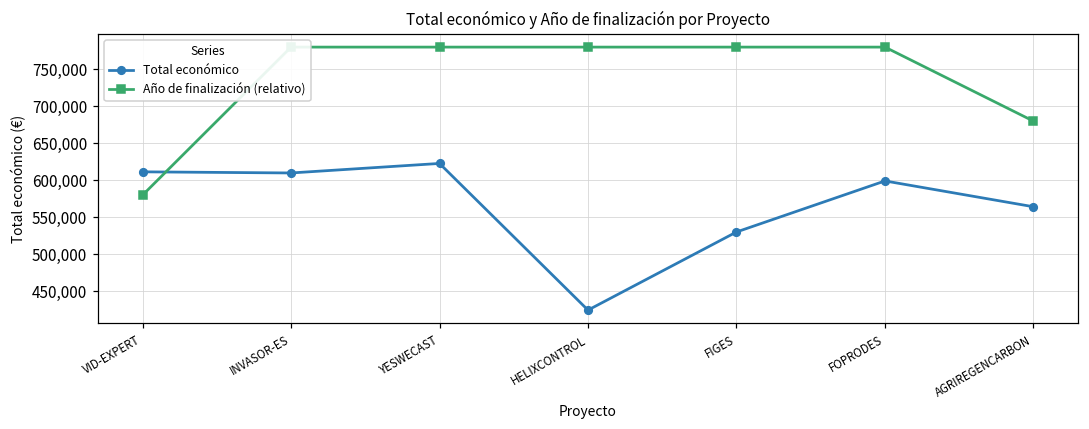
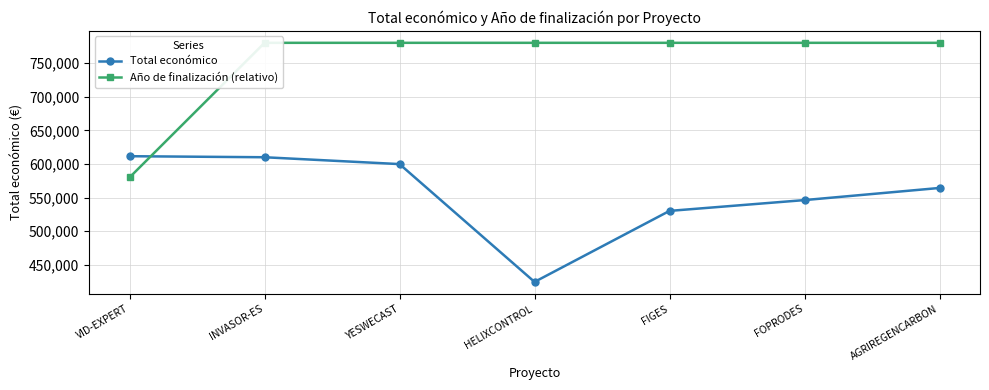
Total económico, YESWECAST: 620,000 -> 600,000
Total económico, FOPRODES: 600,000 -> 550,000
Año de finalización (relativo), AGRIREGENCARBON: 680,000 -> 780,000
